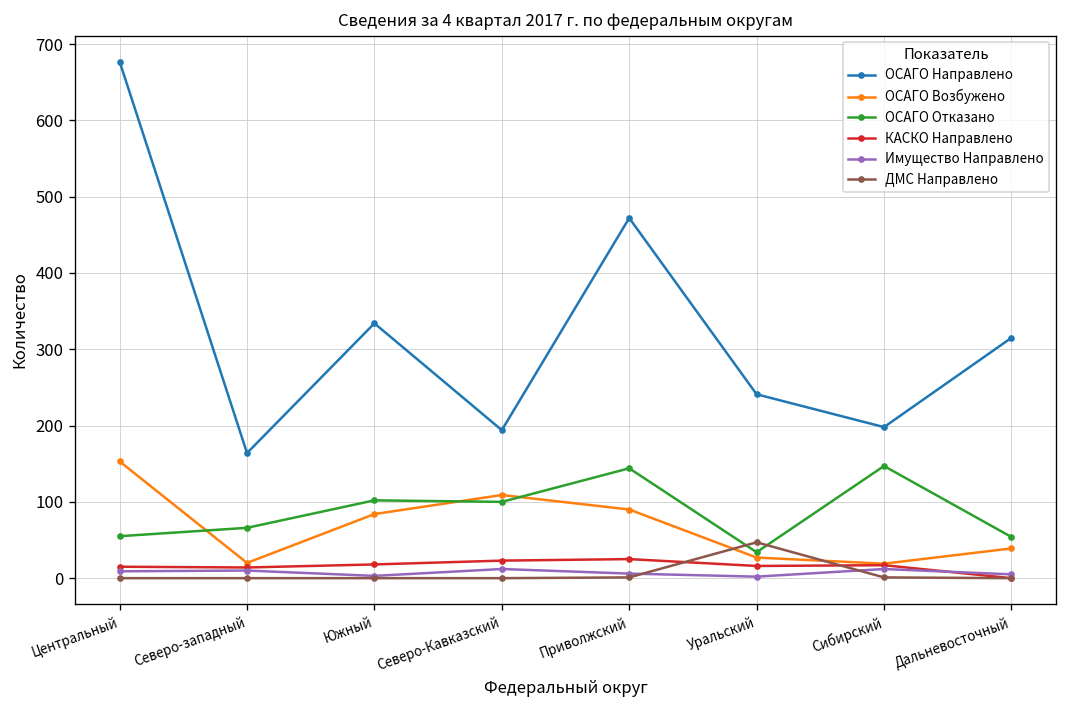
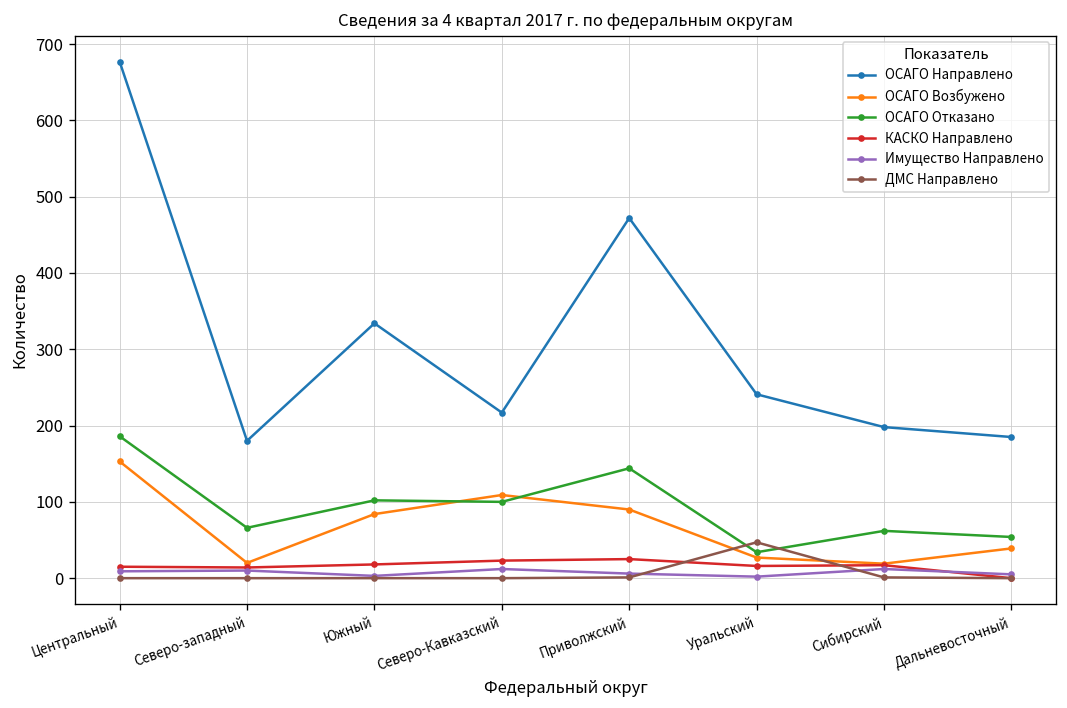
ОСАГО Отказано, Центральный: 60 -> 190
ОСАГО Направлено, Северо-западный: 160 -> 180
ОСАГО Направлено, Северо-Кавказский: 190 -> 220
ОСАГО Отказано, Сибирский: 150 -> 60
ОСАГО Направлено, Дальневосточный: 320 -> 190
